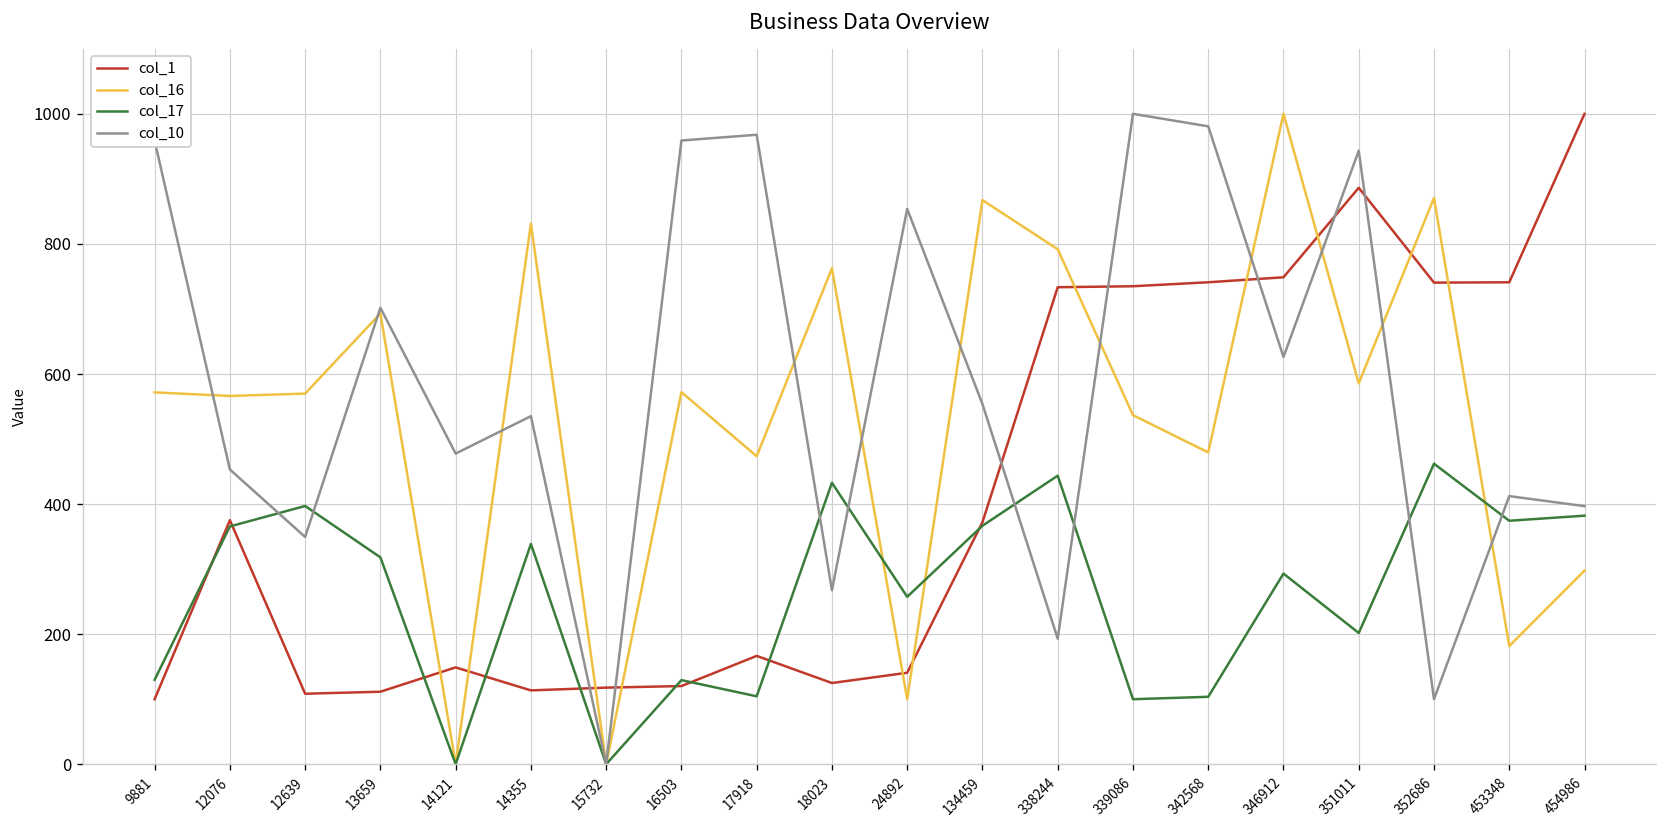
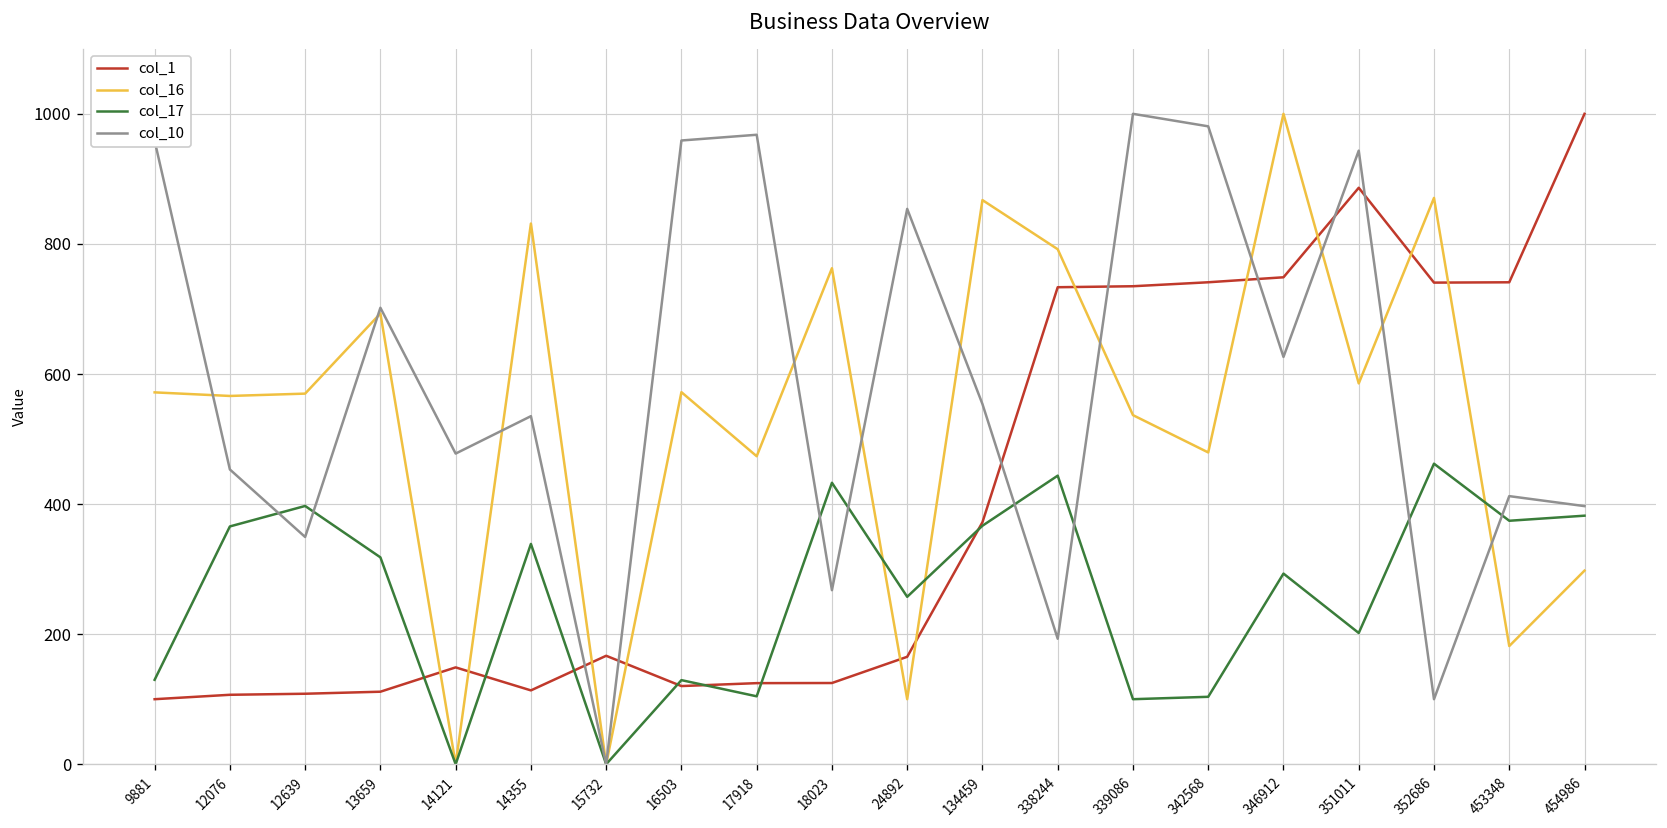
col_1, 12076: 380 -> 110
col_1, 15732: 120 -> 170
col_1, 17918: 170 -> 120
col_1, 24892: 140 -> 170
